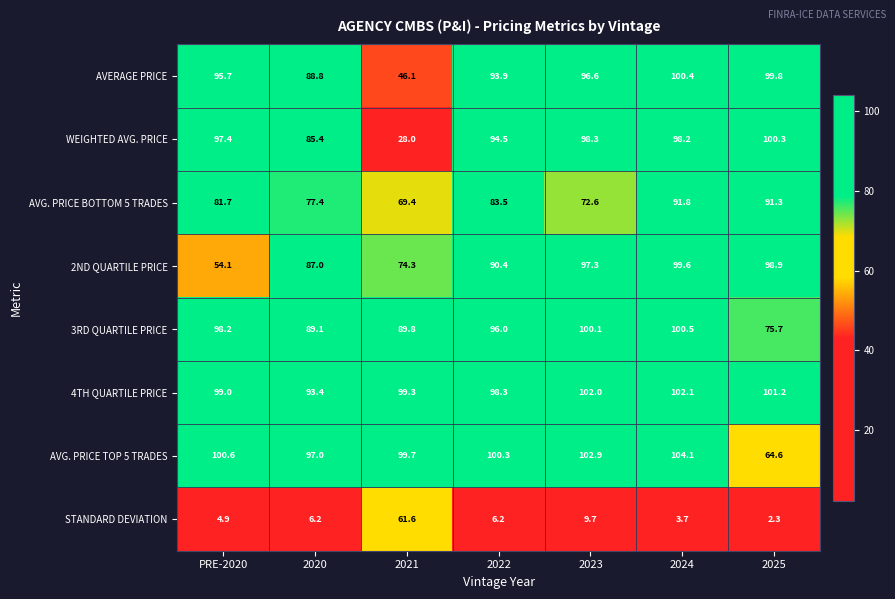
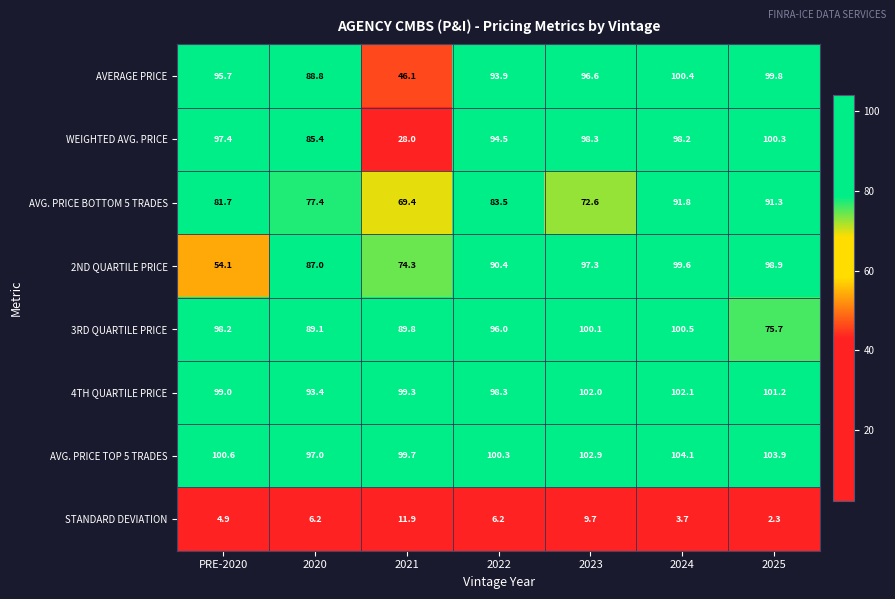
AVG. PRICE TOP 5 TRADES, 2025: 64.6 -> 103.9
STANDARD DEVIATION, 2021: 61.6 -> 11.9
